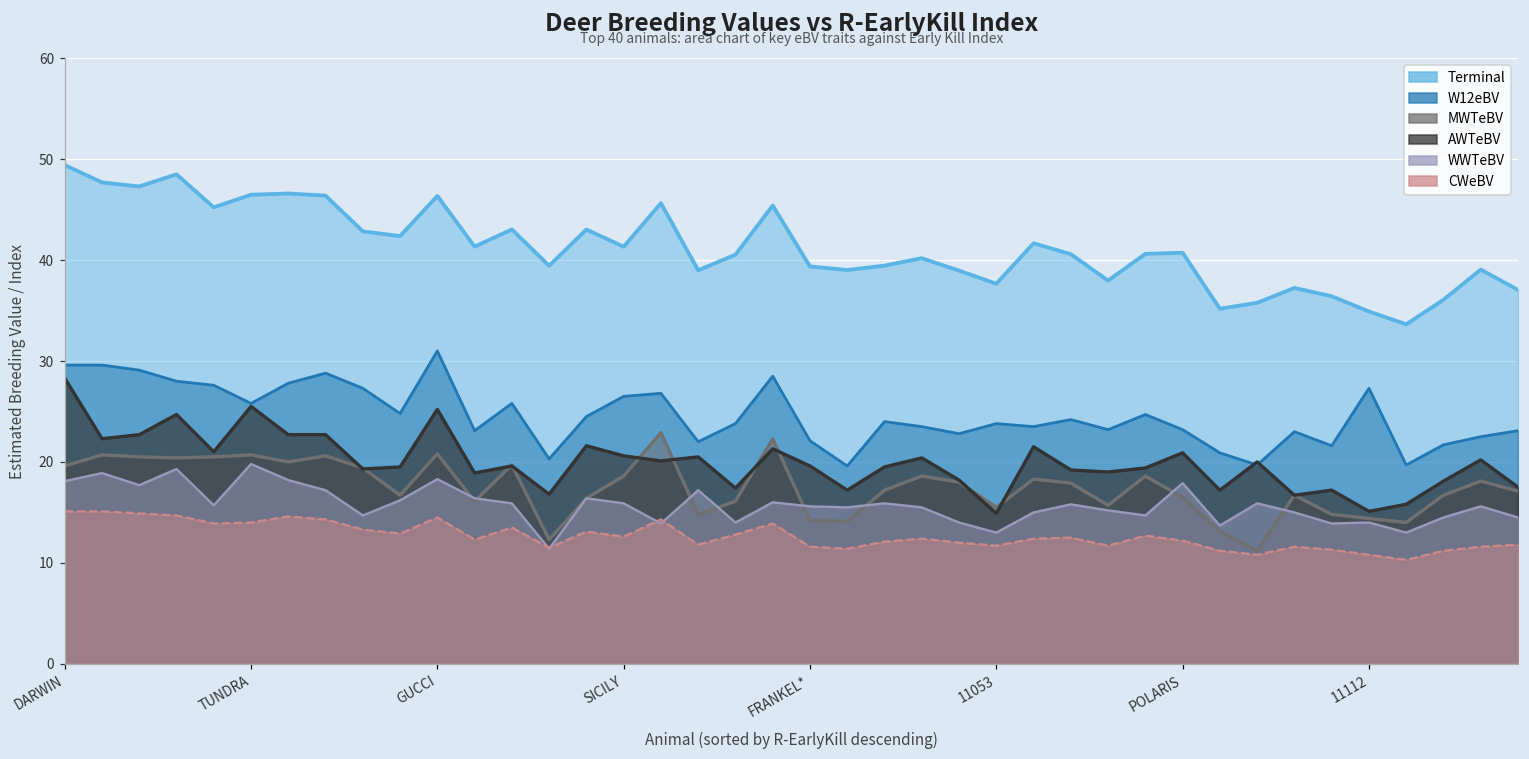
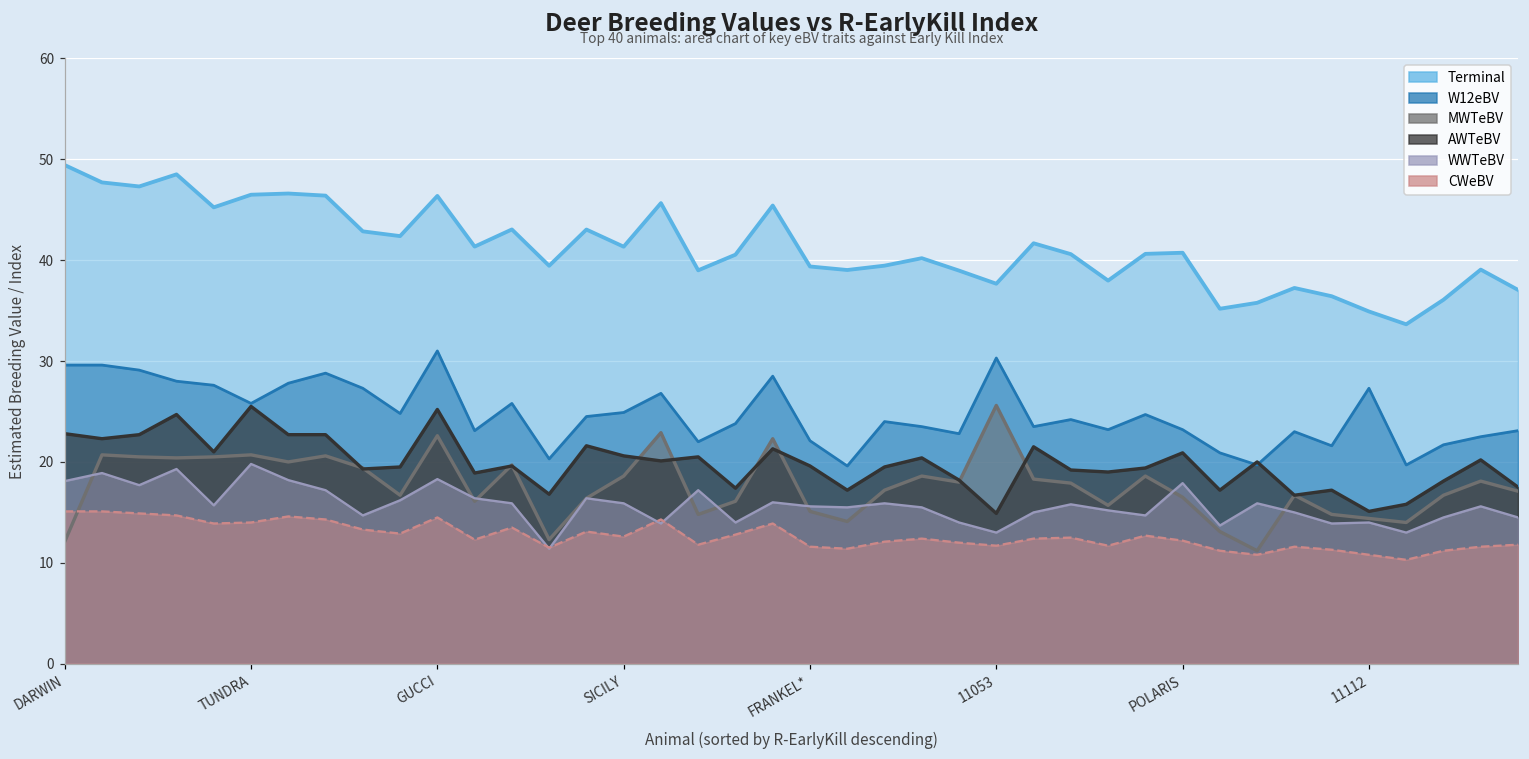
MWTeBV, DARWIN: 20 -> 12
AWTeBV, DARWIN: 28 -> 23
MWTeBV, GUCCI: 21 -> 23
W12eBV, SICILY: 27 -> 25
MWTeBV, FRANKEL*: 14 -> 15
W12eBV, 11053: 24 -> 30
MWTeBV, 11053: 16 -> 26
